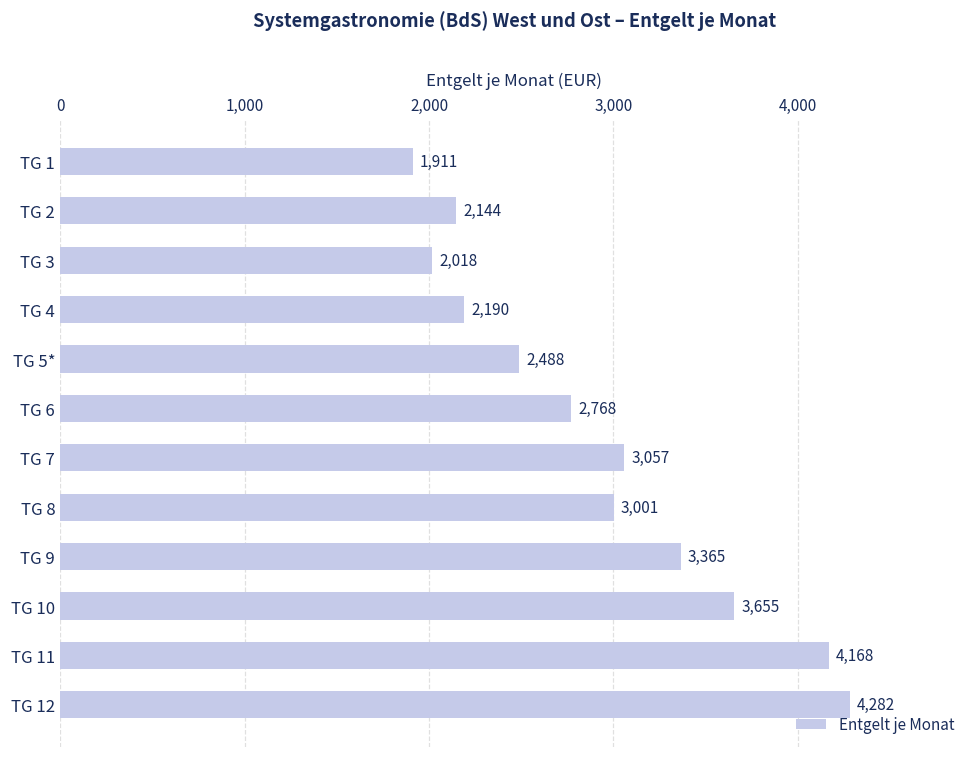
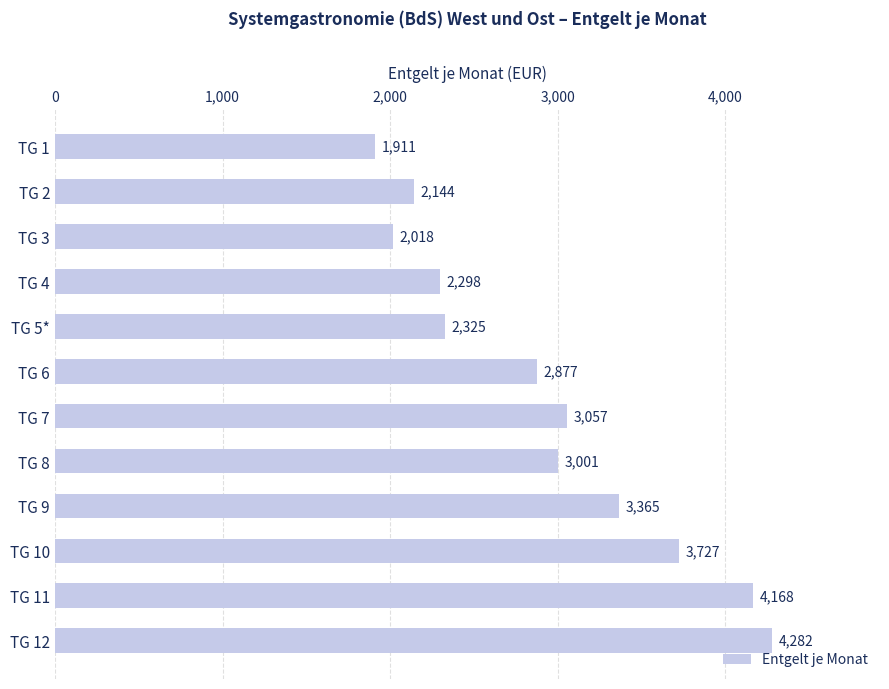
TG 4: 2,190 -> 2,298
TG 5*: 2,488 -> 2,325
TG 6: 2,768 -> 2,877
TG 10: 3,655 -> 3,727
